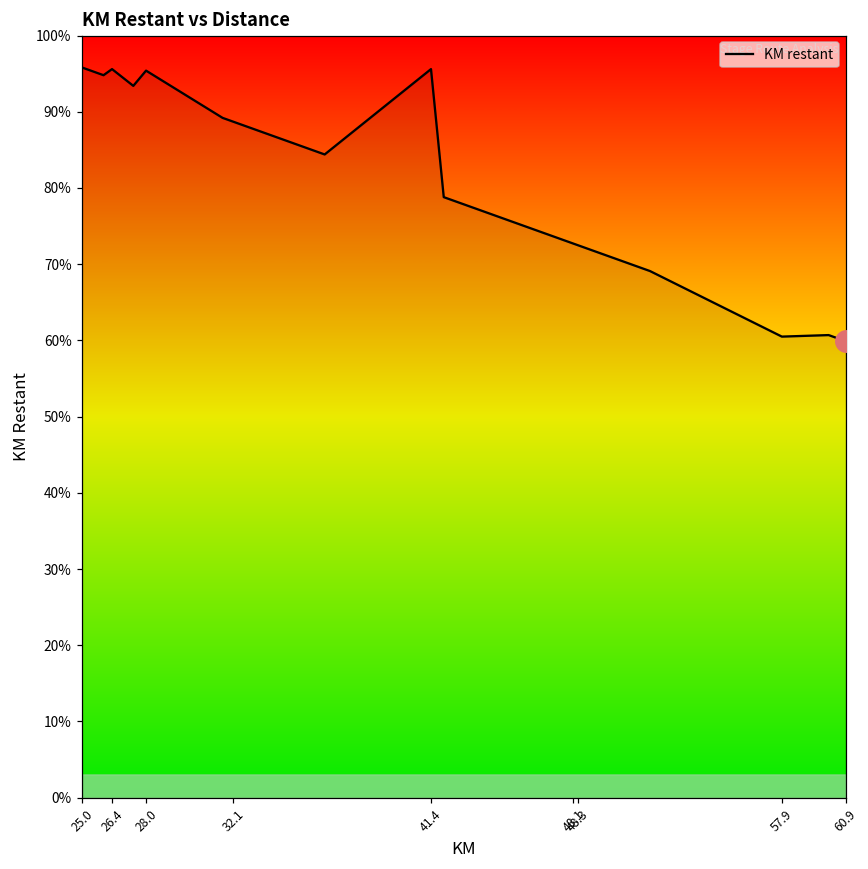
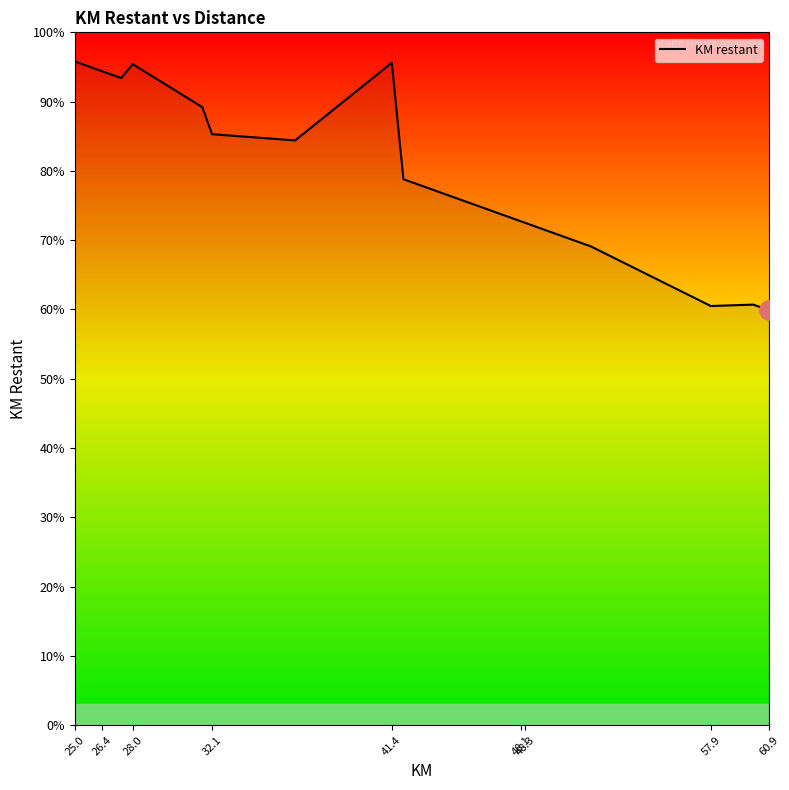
KM restant, 26.4: 96% -> 94%
KM restant, 32.1: 89% -> 85%
